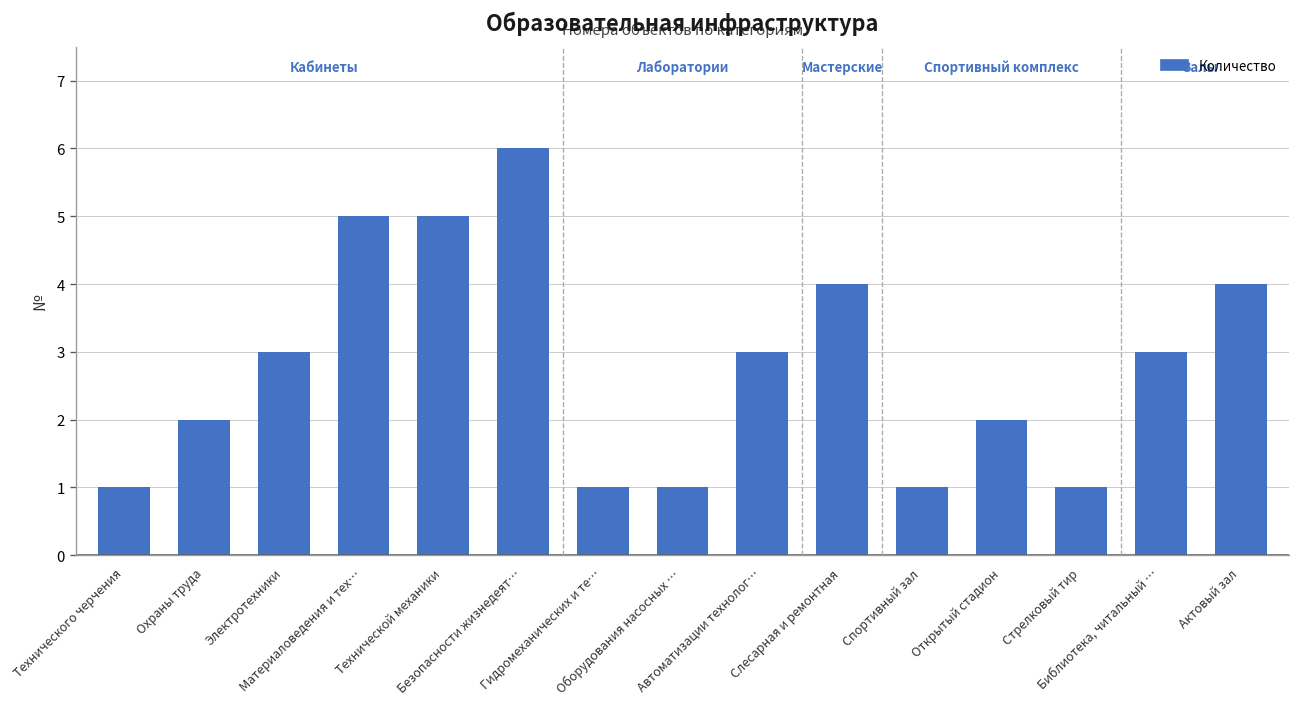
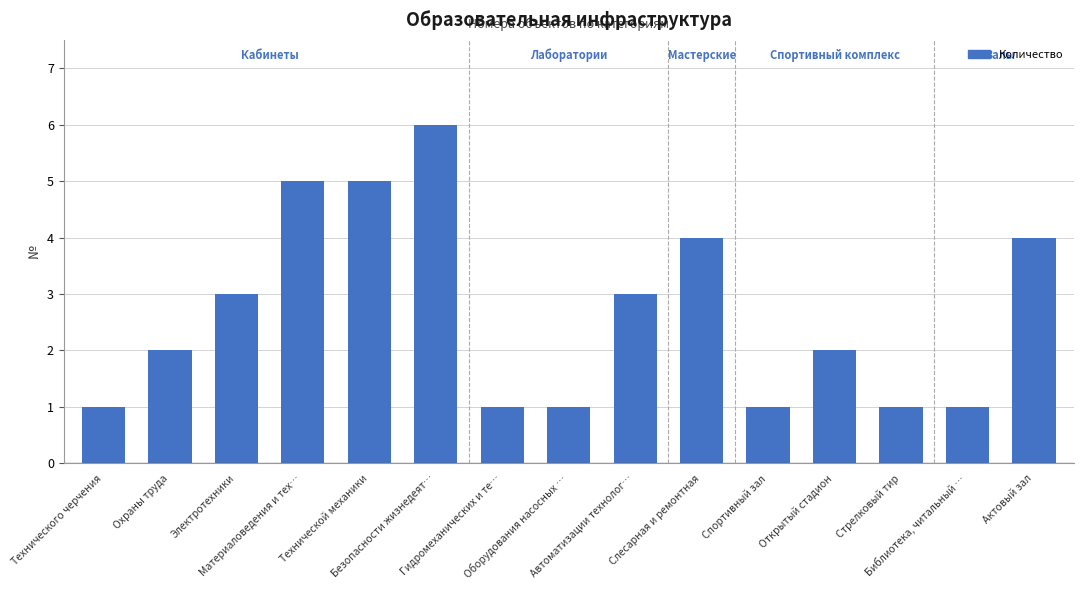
Библиотека, читальный …: 3 -> 1
